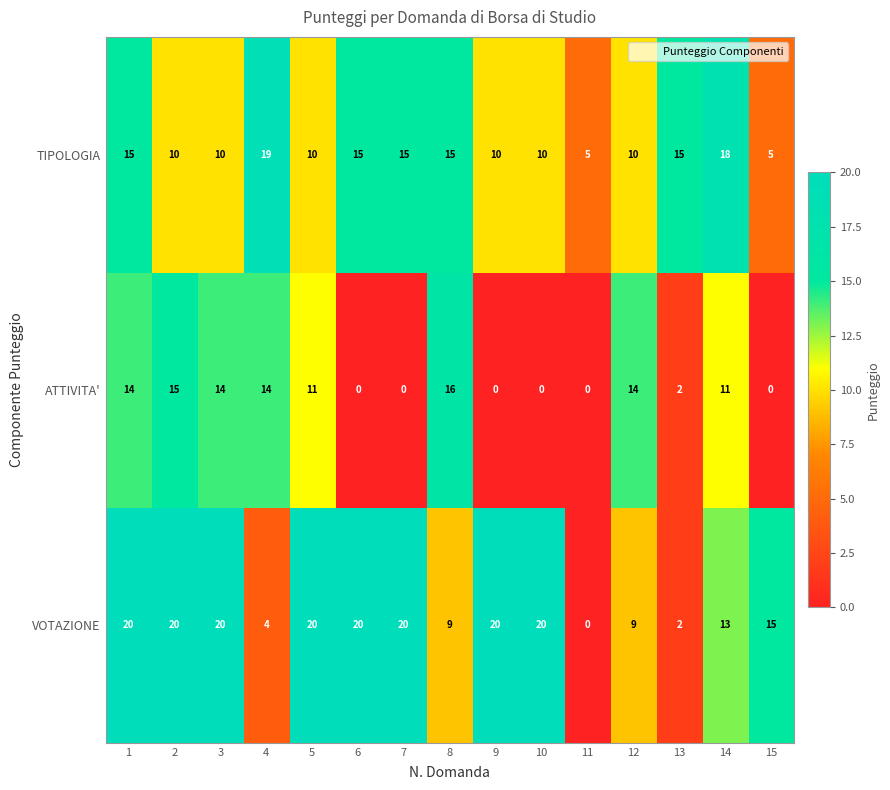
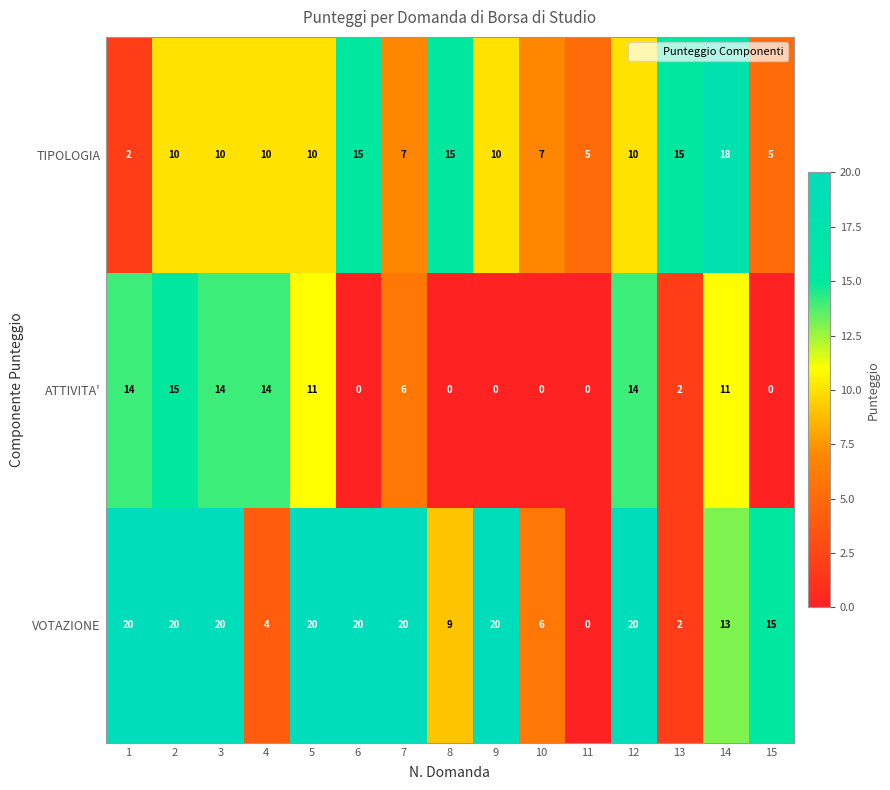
TIPOLOGIA, 1: 15 -> 2
TIPOLOGIA, 4: 19 -> 10
TIPOLOGIA, 7: 15 -> 7
TIPOLOGIA, 10: 10 -> 7
ATTIVITA', 7: 0 -> 6
ATTIVITA', 8: 16 -> 0
VOTAZIONE, 10: 20 -> 6
VOTAZIONE, 12: 9 -> 20
